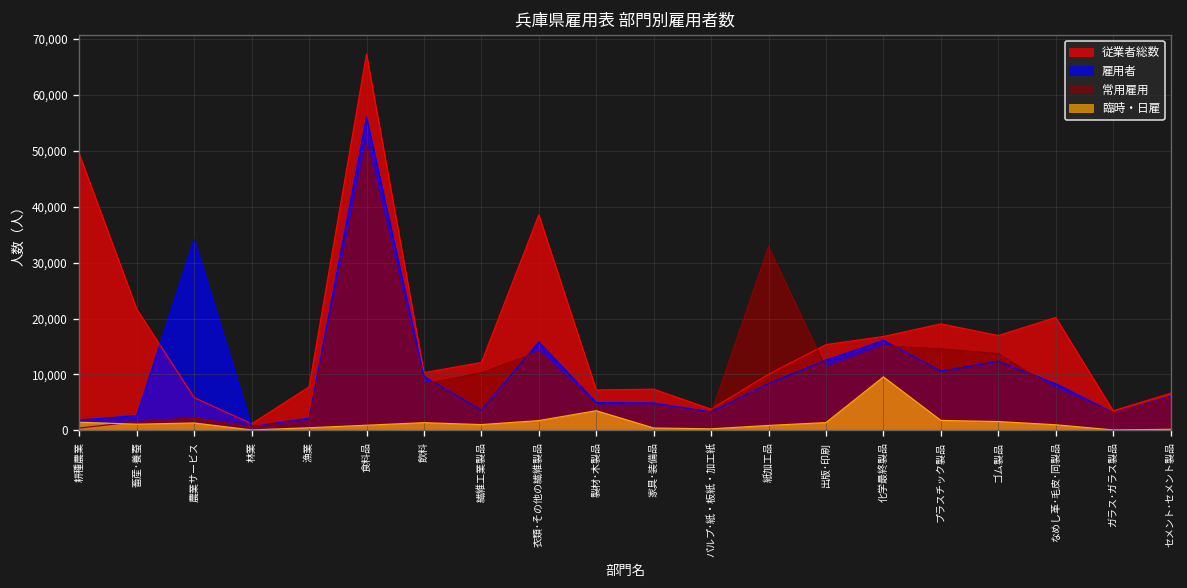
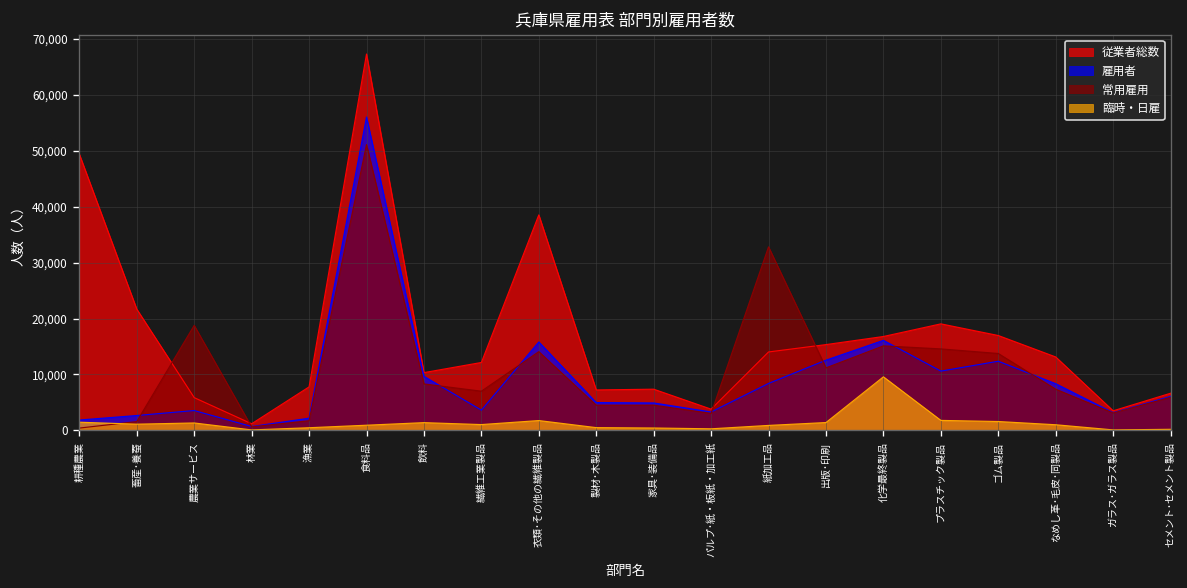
雇用者, 農業サービス: 34,000 -> 4,000
常用雇用, 農業サービス: 2,000 -> 19,000
常用雇用, 繊維工業製品: 10,000 -> 7,000
臨時・日雇, 製材･木製品: 4,000 -> 0
従業者総数, 紙加工品: 10,000 -> 14,000
従業者総数, なめし革･毛皮･同製品: 20,000 -> 13,000
